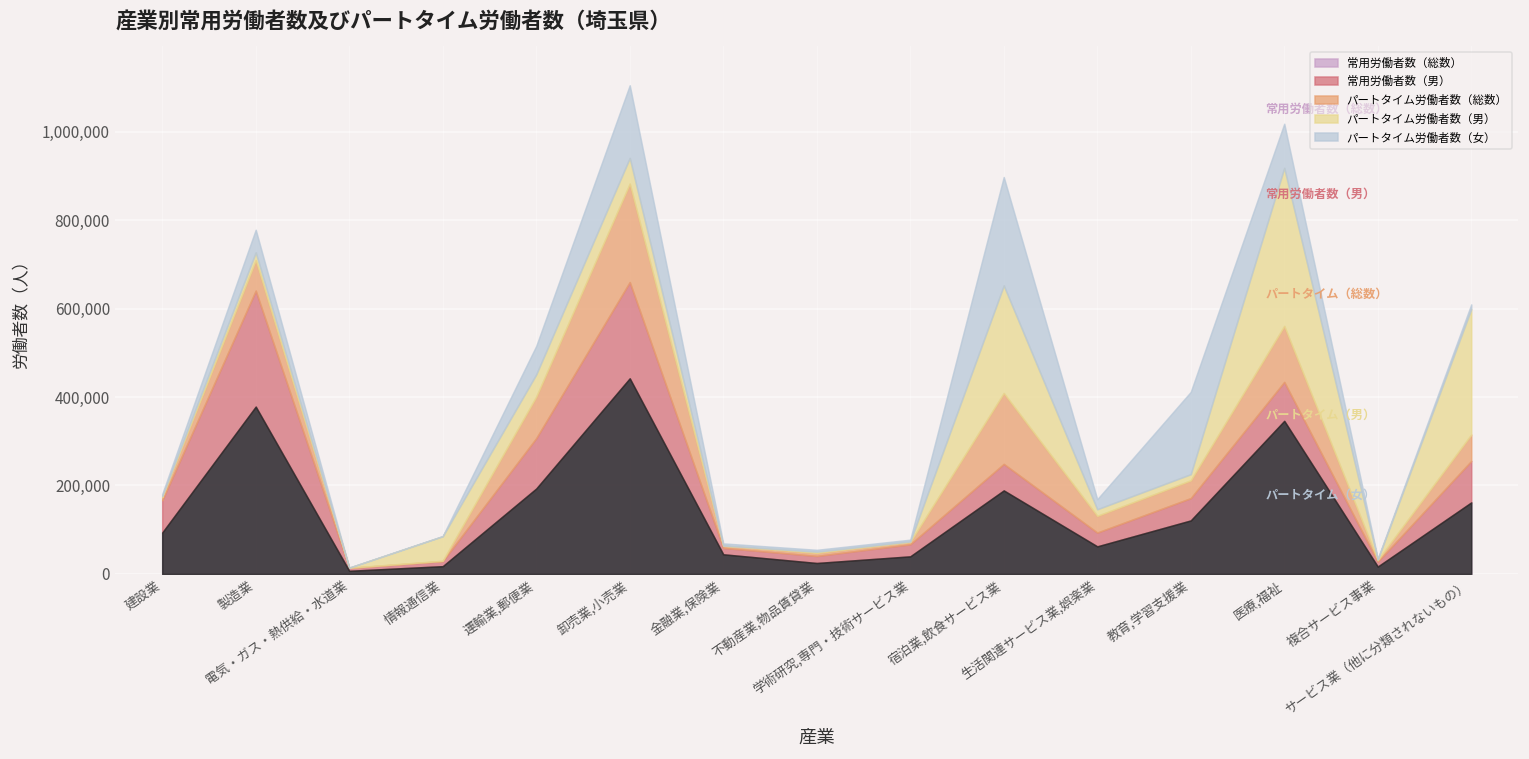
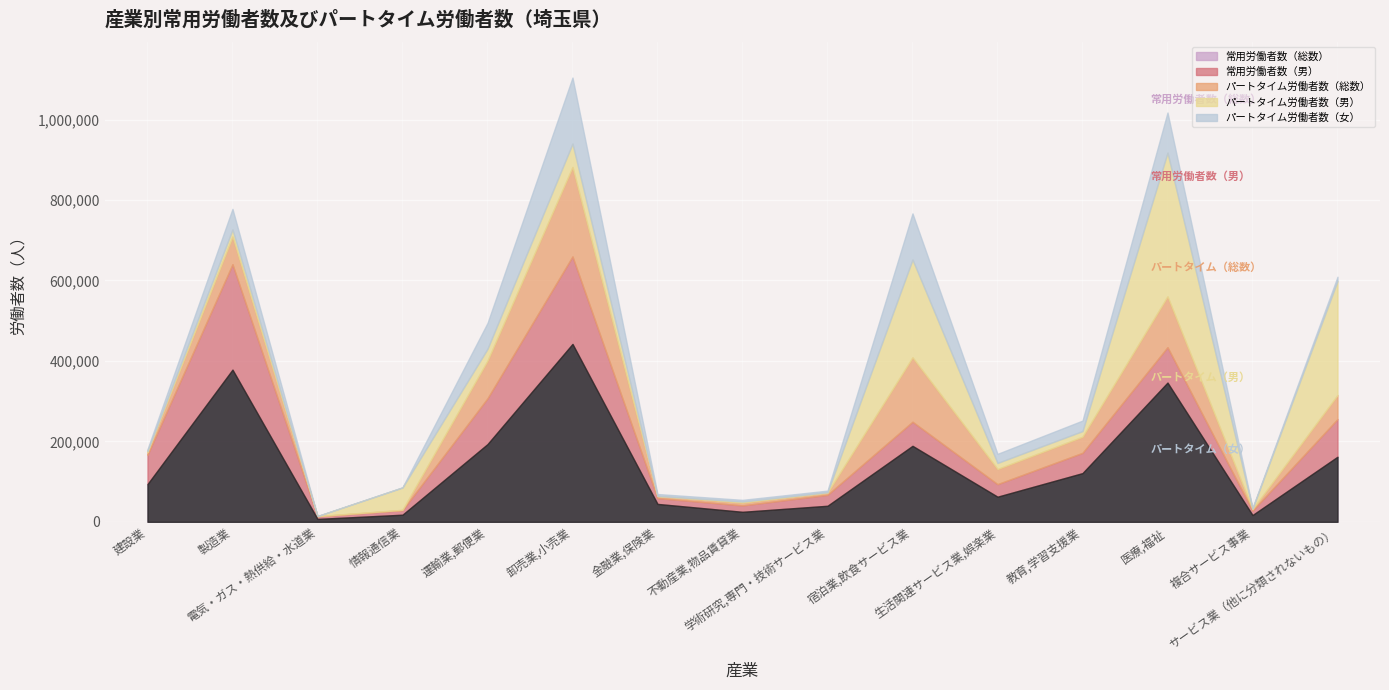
パートタイム労働者数（男）, 運輸業,郵便業: 50,000 -> 30,000
パートタイム労働者数（女）, 宿泊業,飲食サービス業: 250,000 -> 110,000
パートタイム労働者数（女）, 教育,学習支援業: 190,000 -> 30,000
